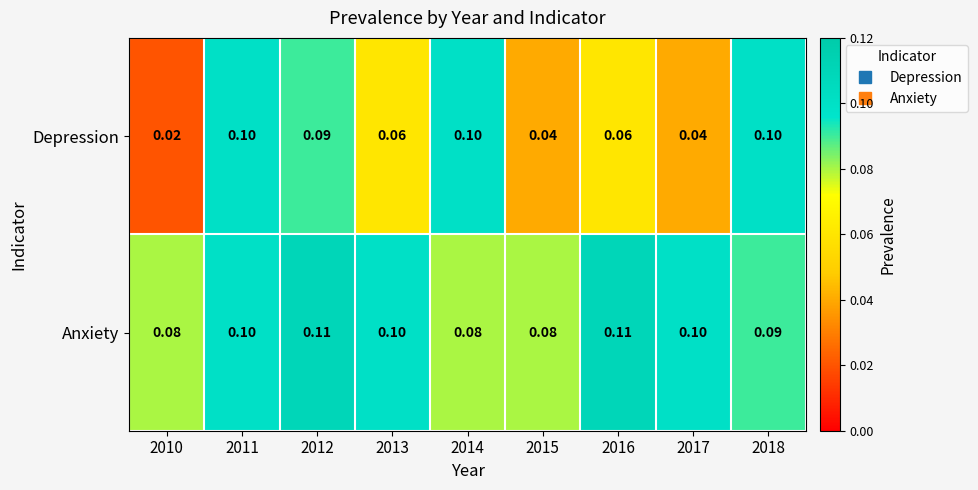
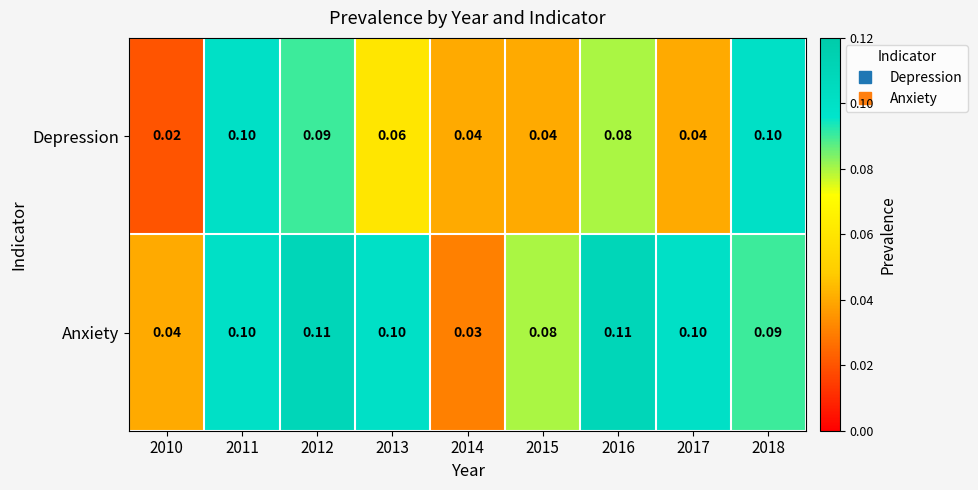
Depression, 2014: 0.10 -> 0.04
Depression, 2016: 0.06 -> 0.08
Anxiety, 2010: 0.08 -> 0.04
Anxiety, 2014: 0.08 -> 0.03
